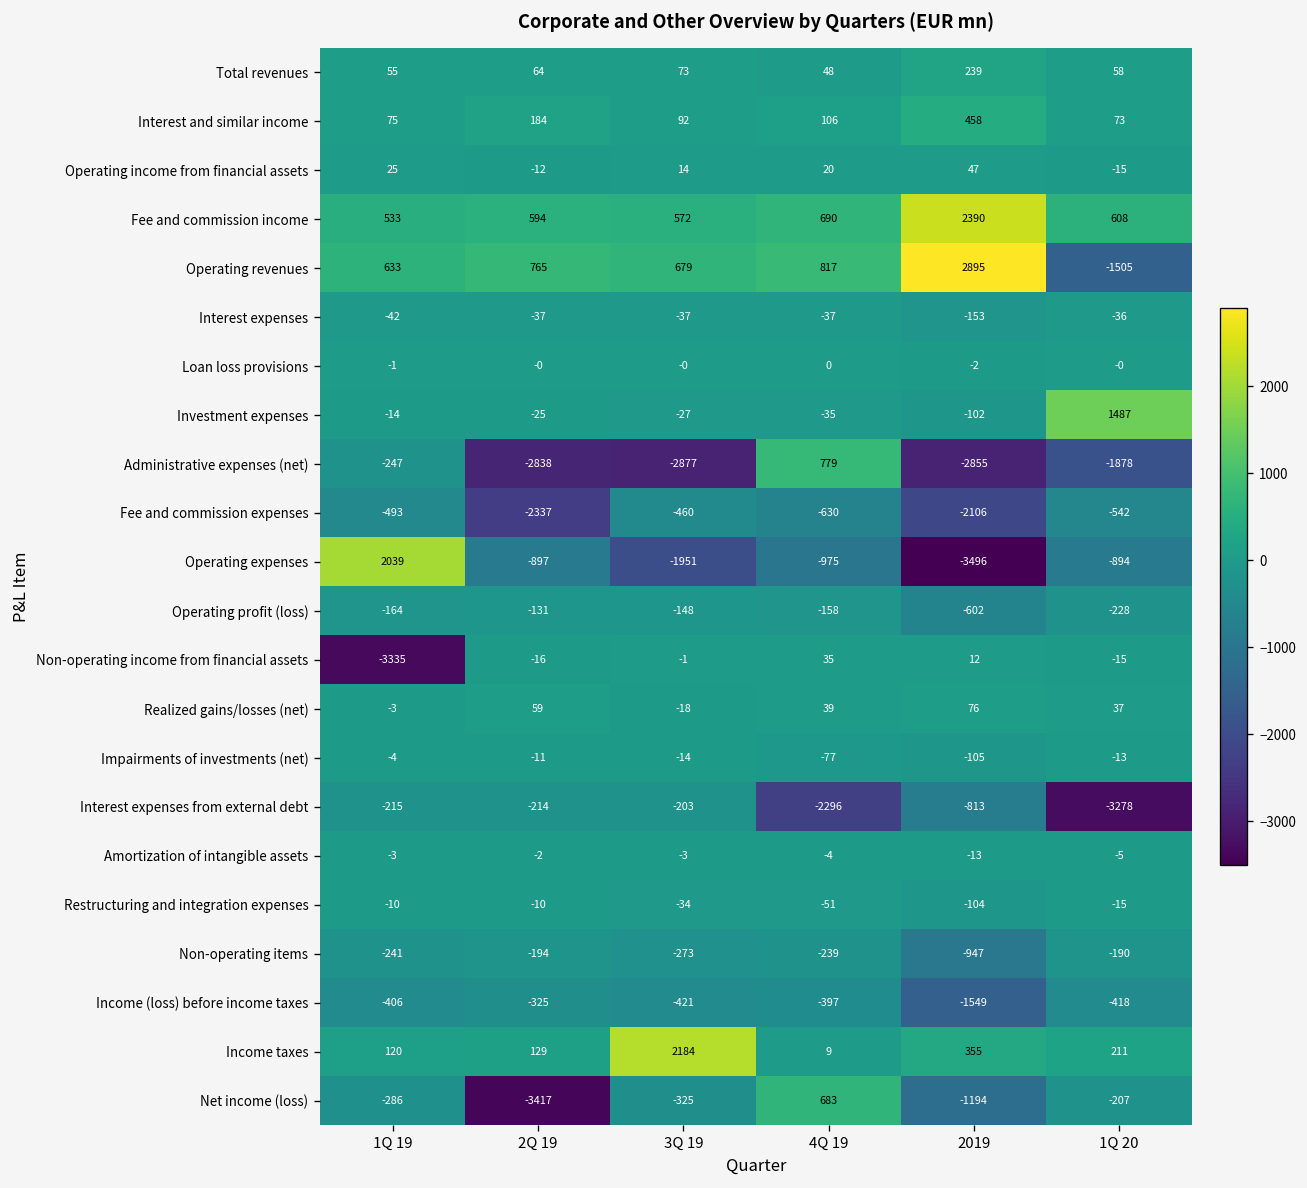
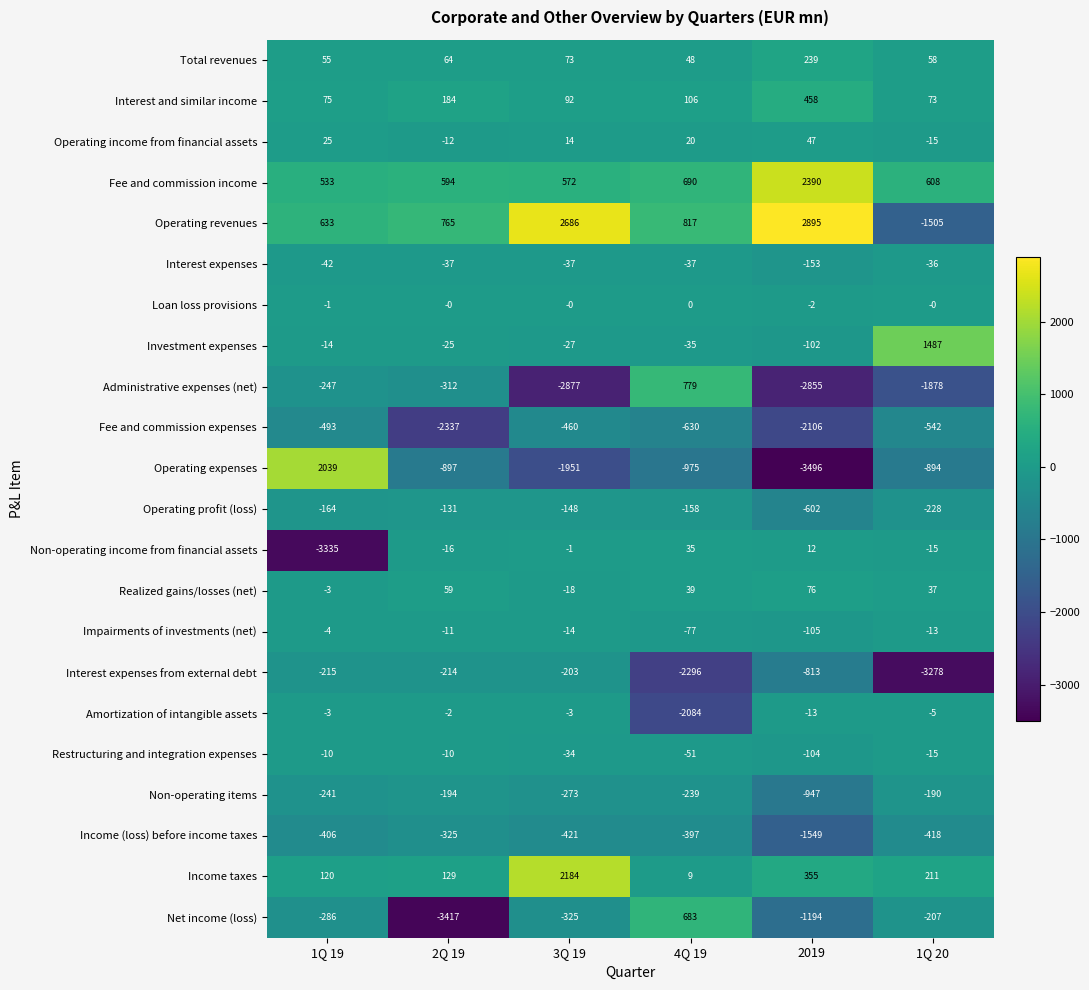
Operating revenues, 3Q 19: 679 -> 2686
Administrative expenses (net), 2Q 19: -2838 -> -312
Amortization of intangible assets, 4Q 19: -4 -> -2084
